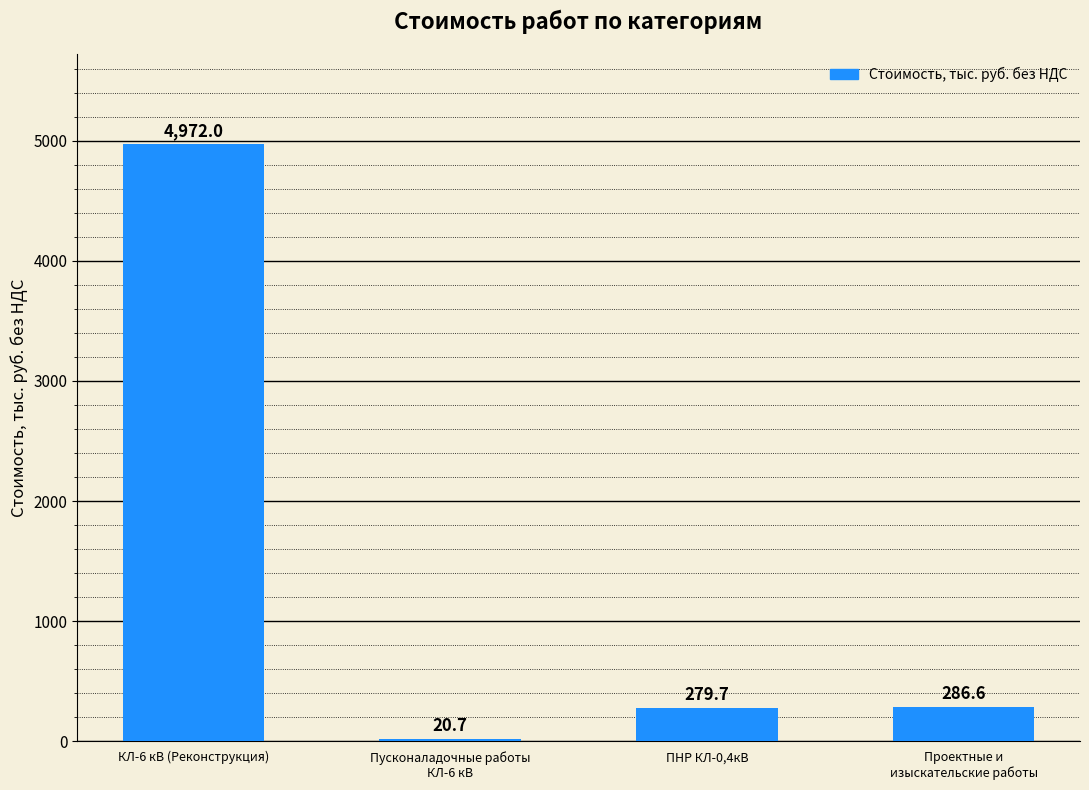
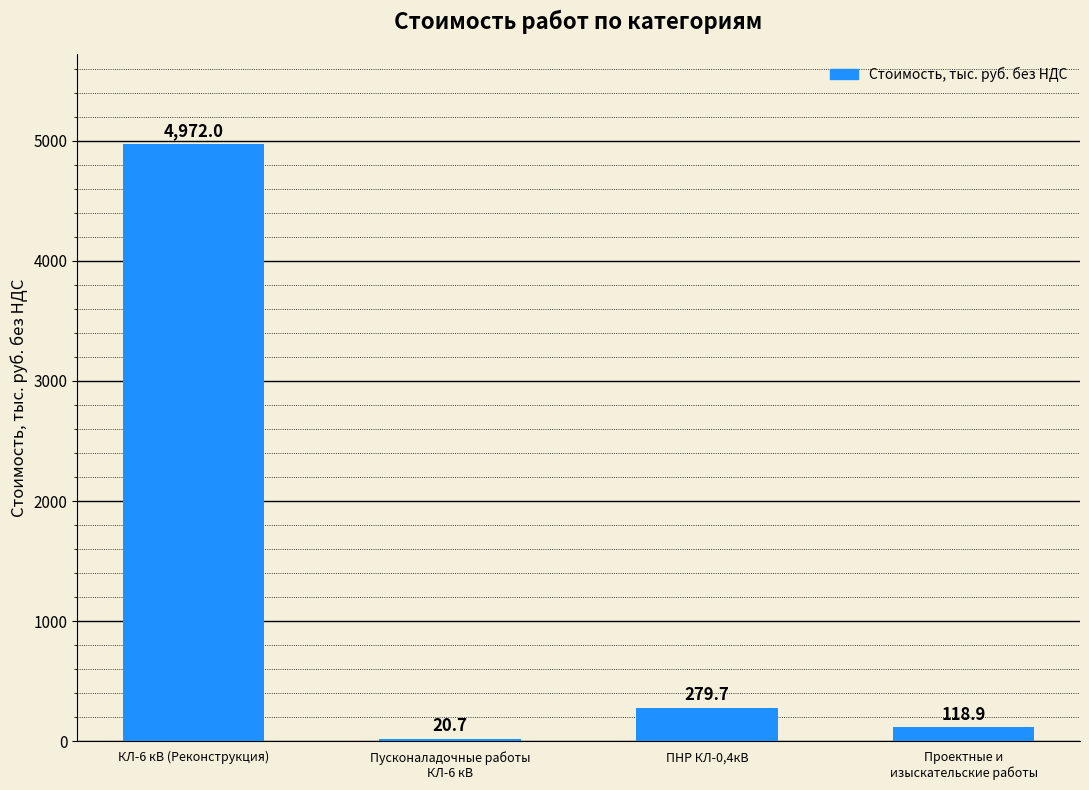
Проектные и изыскательские работы: 286.6 -> 118.9
